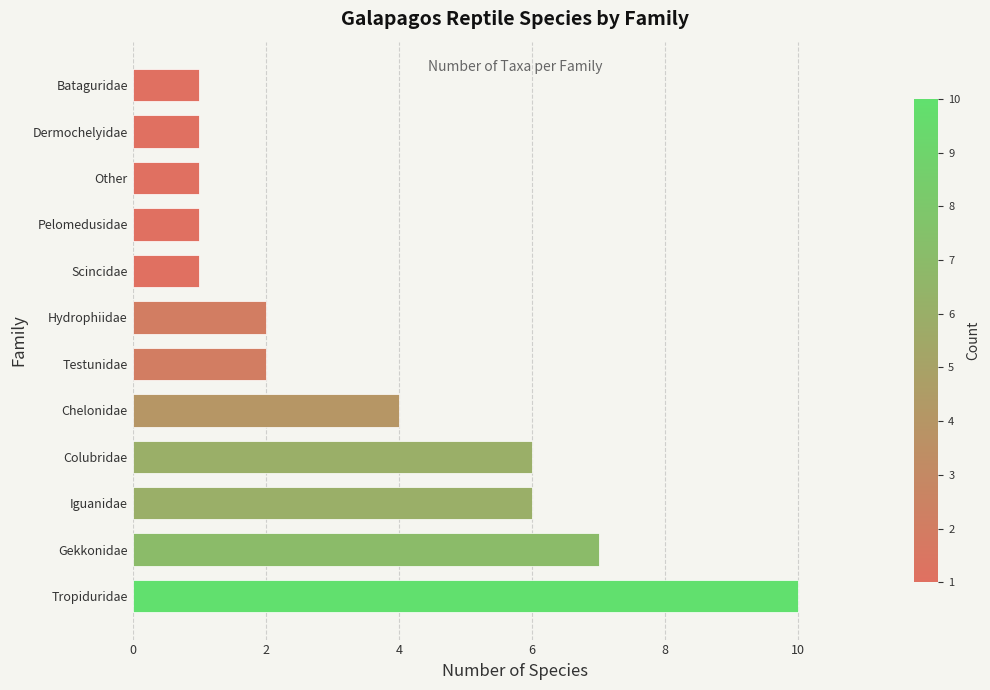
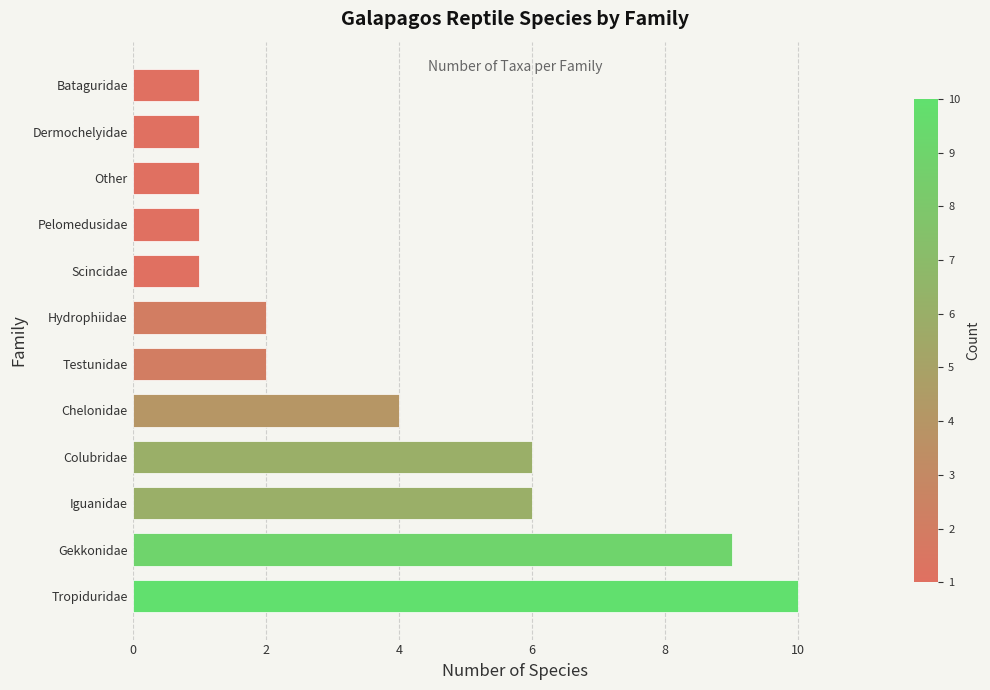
Gekkonidae: 7 -> 9
